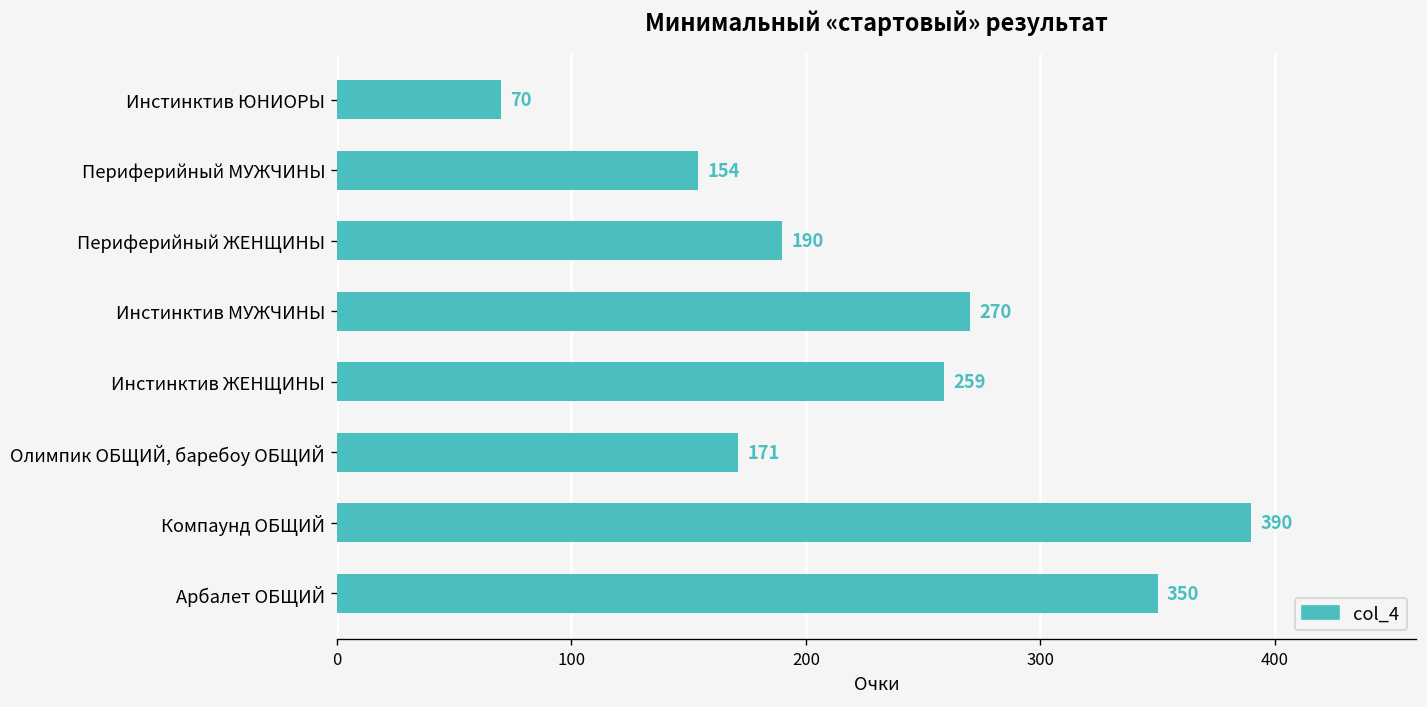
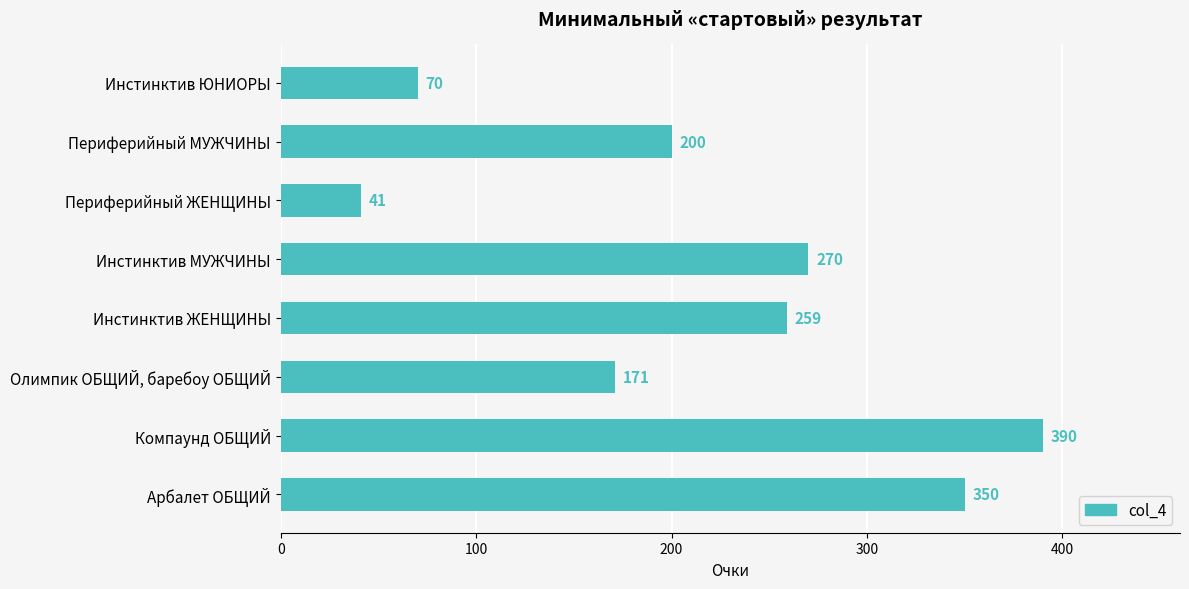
Периферийный МУЖЧИНЫ: 154 -> 200
Периферийный ЖЕНЩИНЫ: 190 -> 41
